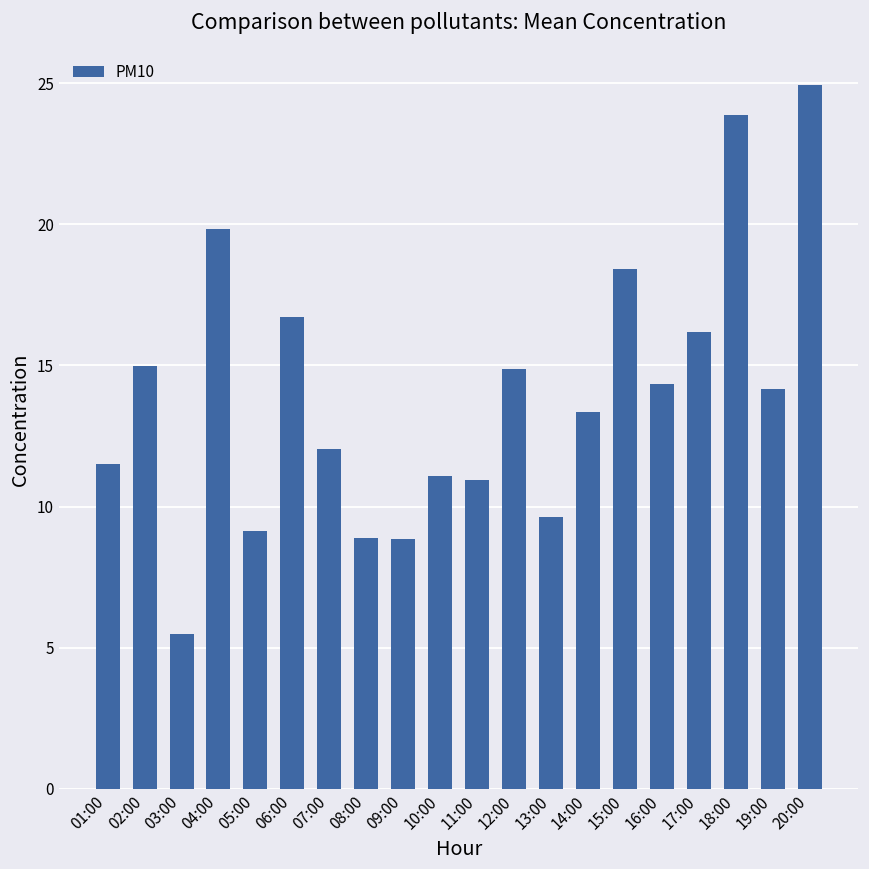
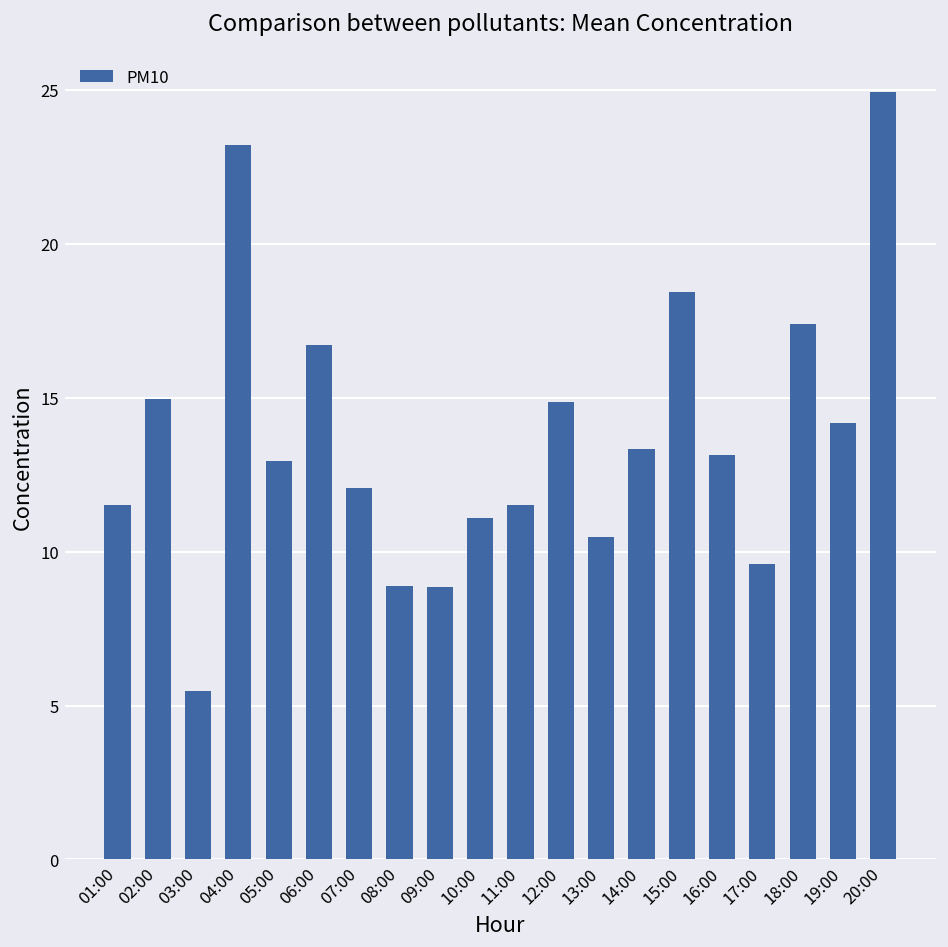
04:00: 19.8 -> 23.2
05:00: 9.1 -> 12.9
11:00: 10.9 -> 11.5
13:00: 9.6 -> 10.5
16:00: 14.4 -> 13.1
17:00: 16.2 -> 9.6
18:00: 23.9 -> 17.4
